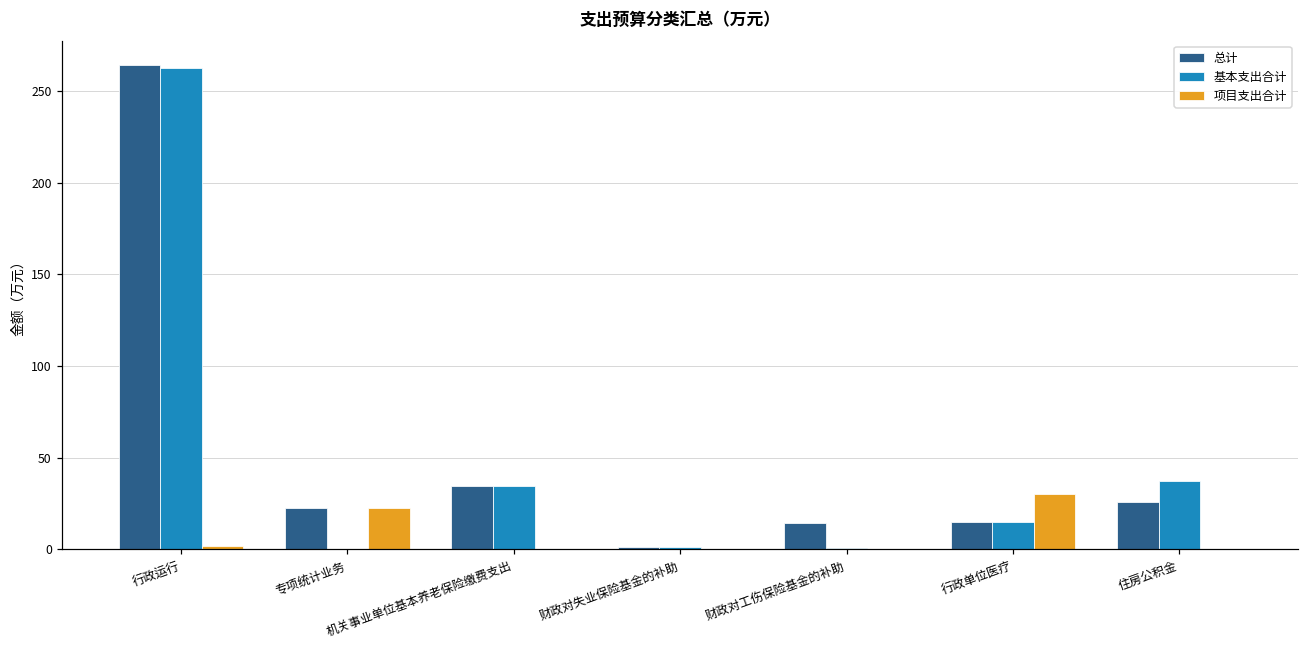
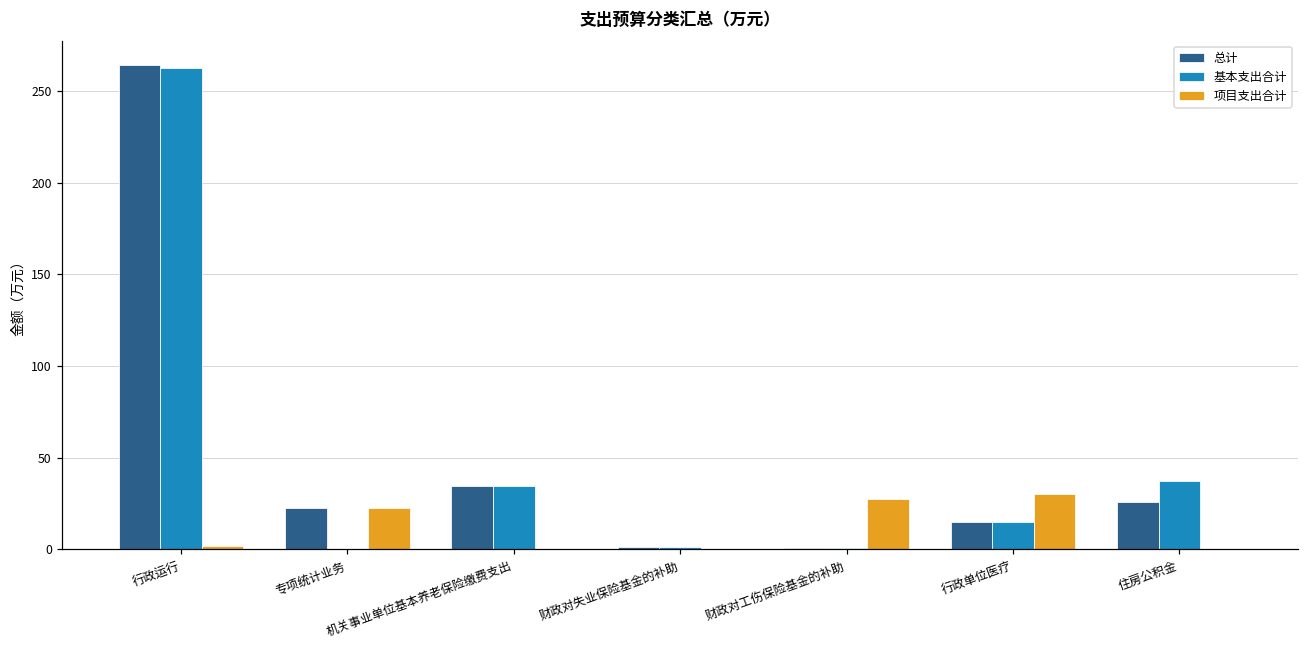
总计, 财政对工伤保险基金的补助: 14 -> 1
项目支出合计, 财政对工伤保险基金的补助: 0 -> 27
